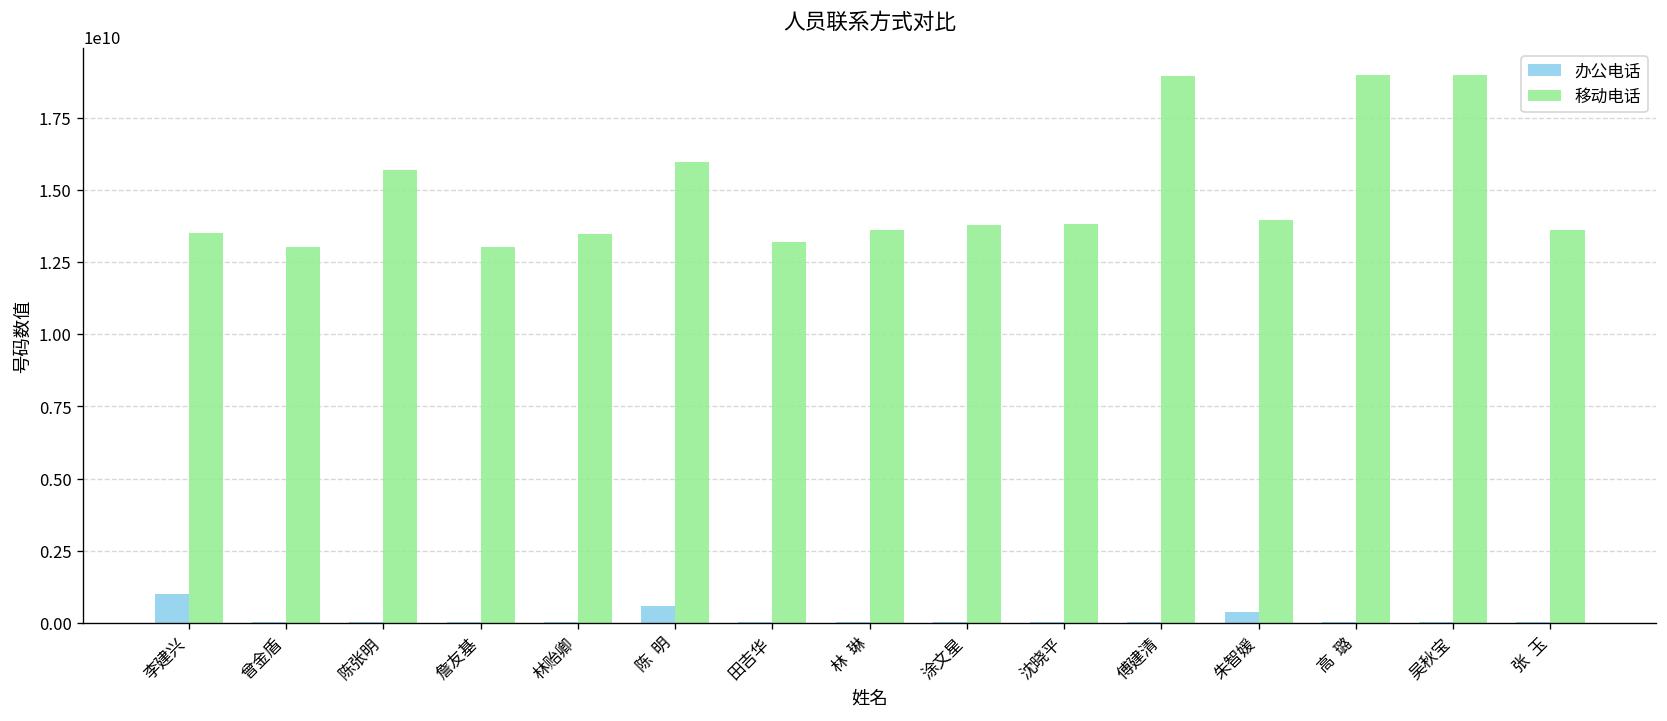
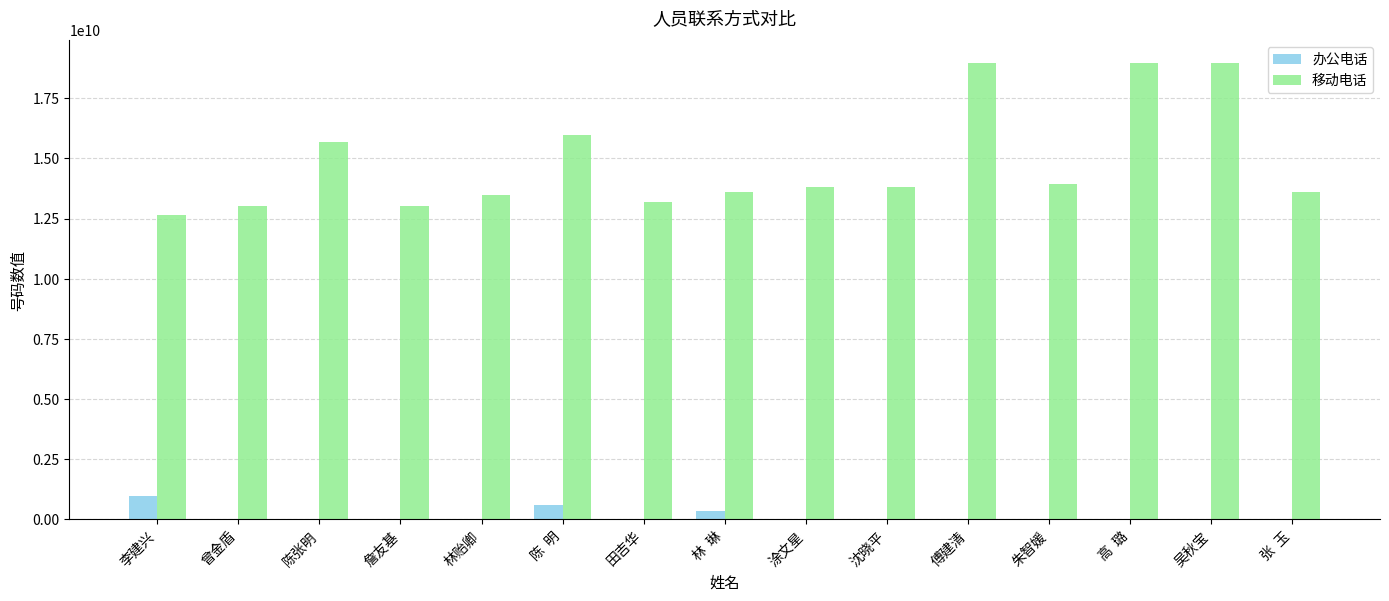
移动电话, 李建兴: 13500000000 -> 12600000000
办公电话, 林 琳: 0 -> 400000000
办公电话, 朱智媛: 400000000 -> 0
